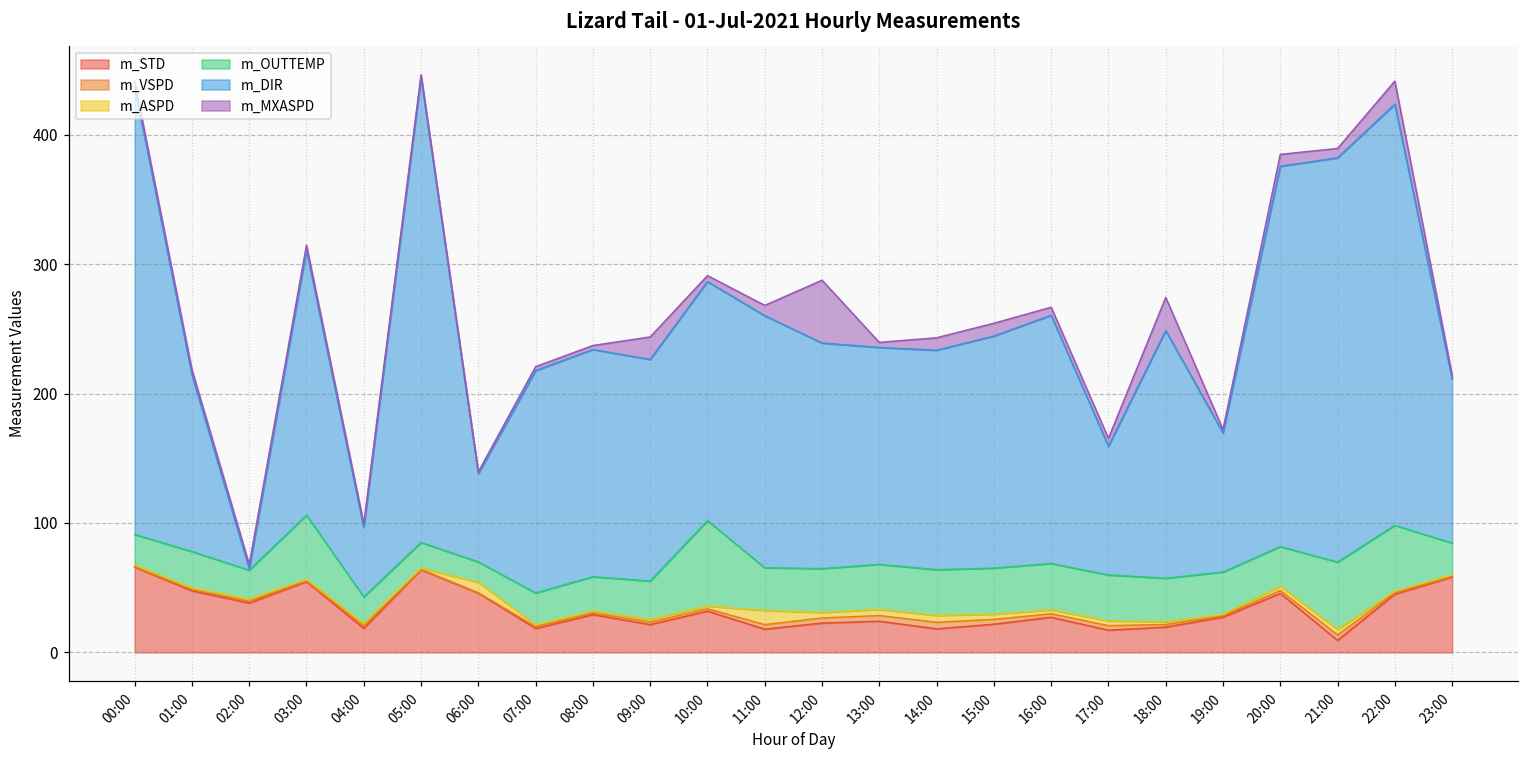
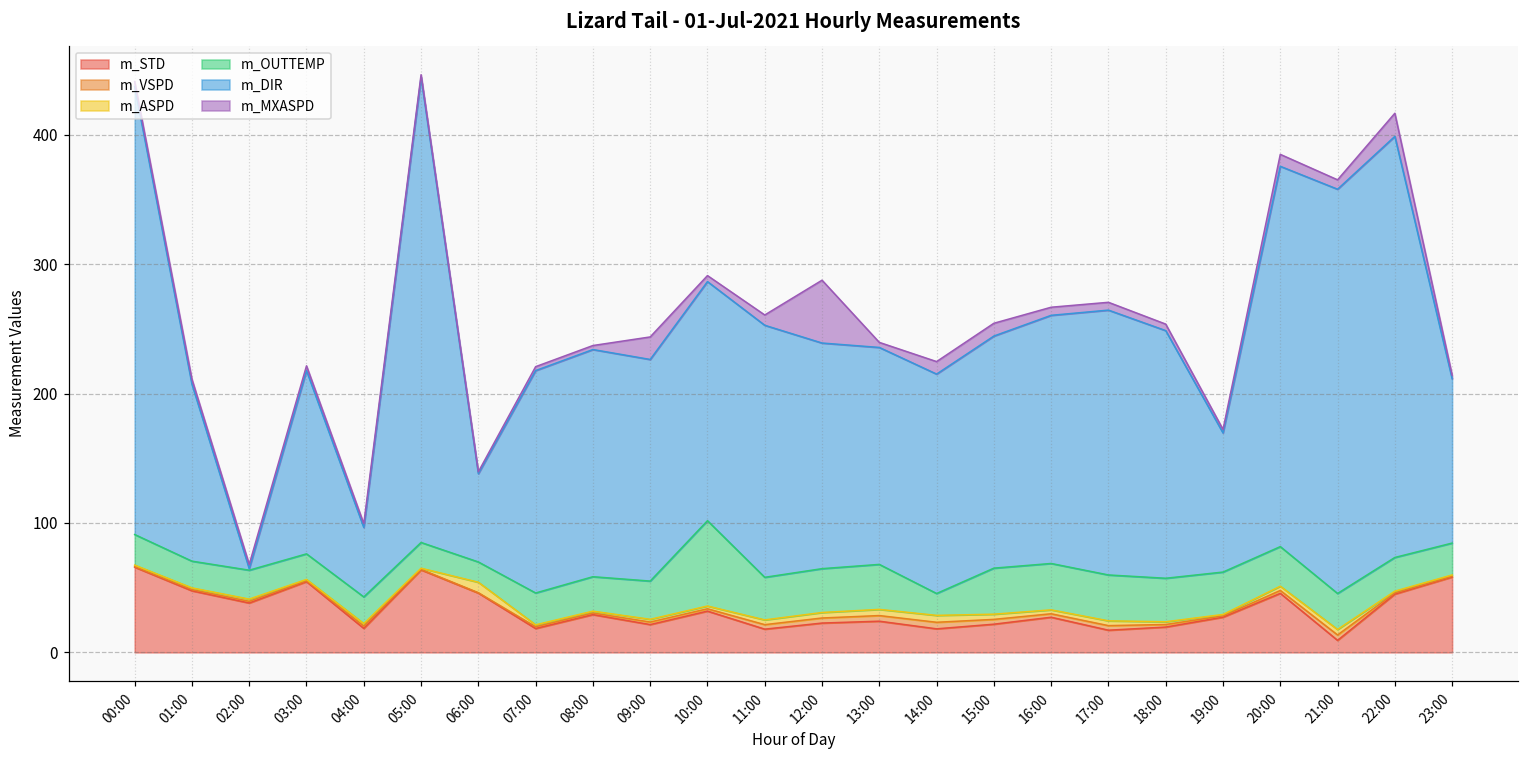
m_OUTTEMP, 01:00: 28 -> 21
m_OUTTEMP, 03:00: 50 -> 20
m_DIR, 03:00: 205 -> 142
m_ASPD, 11:00: 11 -> 4
m_OUTTEMP, 14:00: 35 -> 17
m_DIR, 17:00: 100 -> 205
m_MXASPD, 18:00: 26 -> 5
m_OUTTEMP, 21:00: 52 -> 28
m_OUTTEMP, 22:00: 51 -> 26
